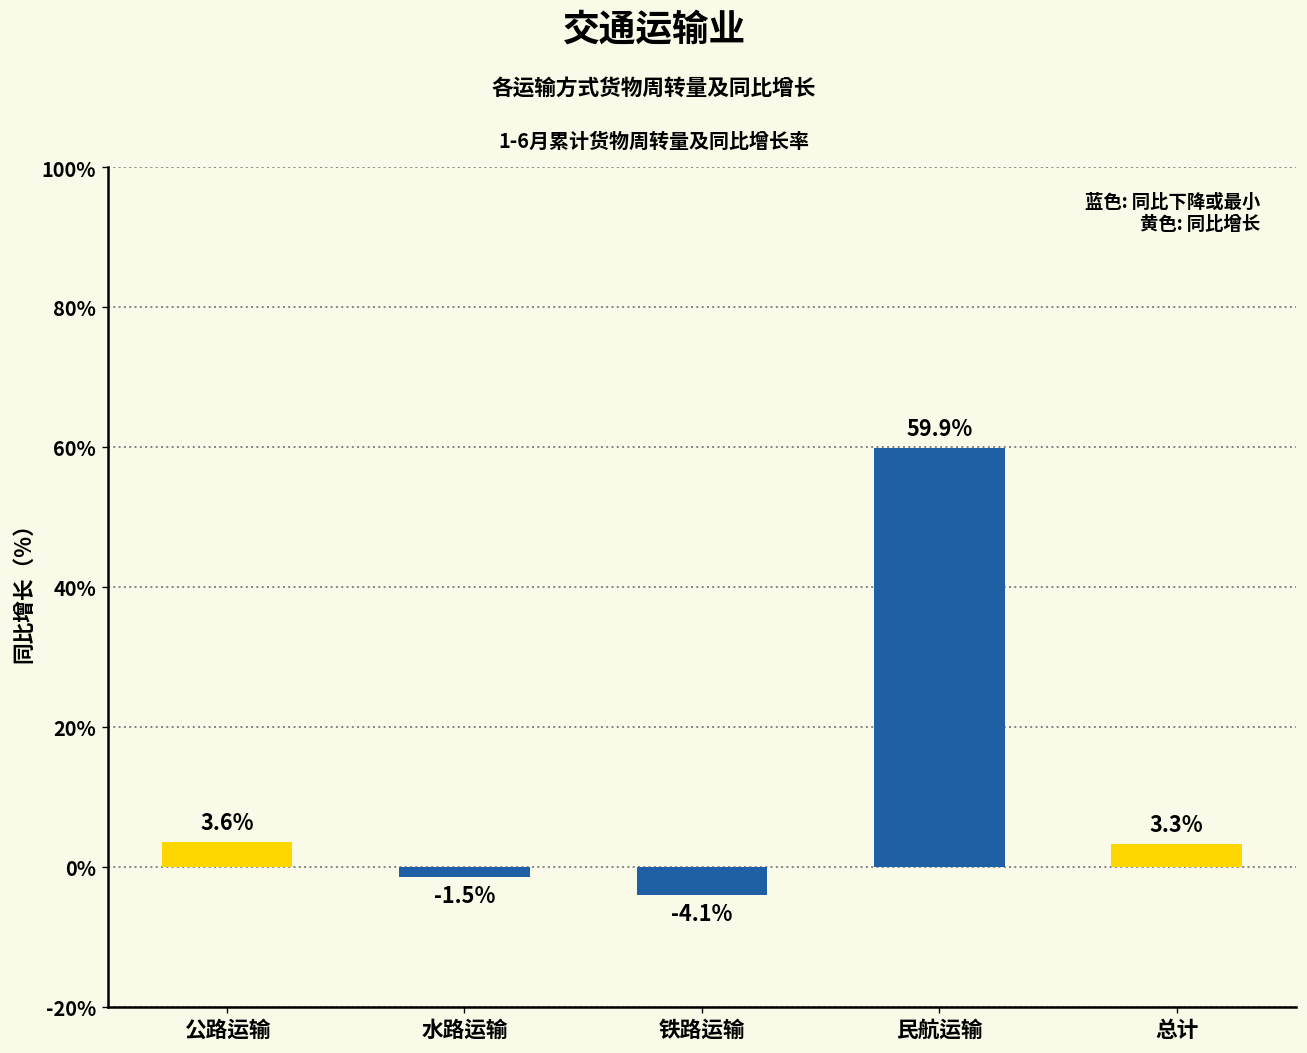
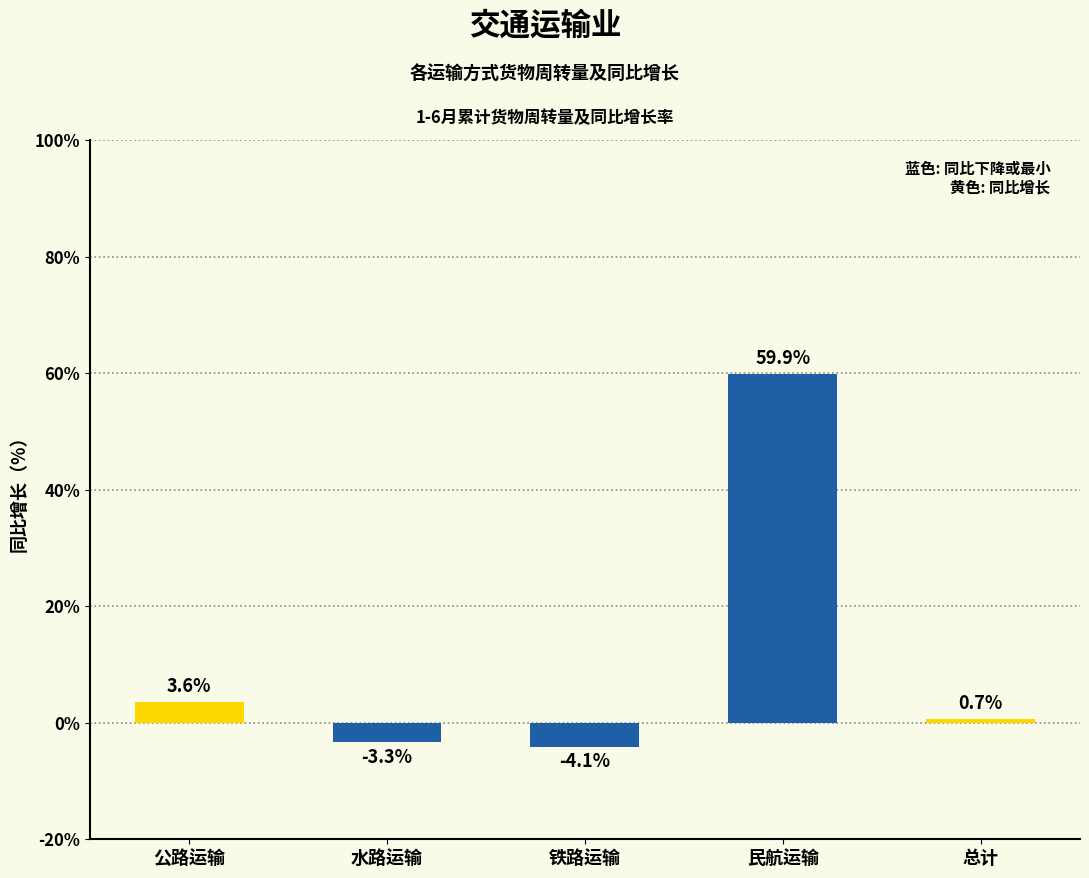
水路运输: -1.5% -> -3.3%
总计: 3.3% -> 0.7%
